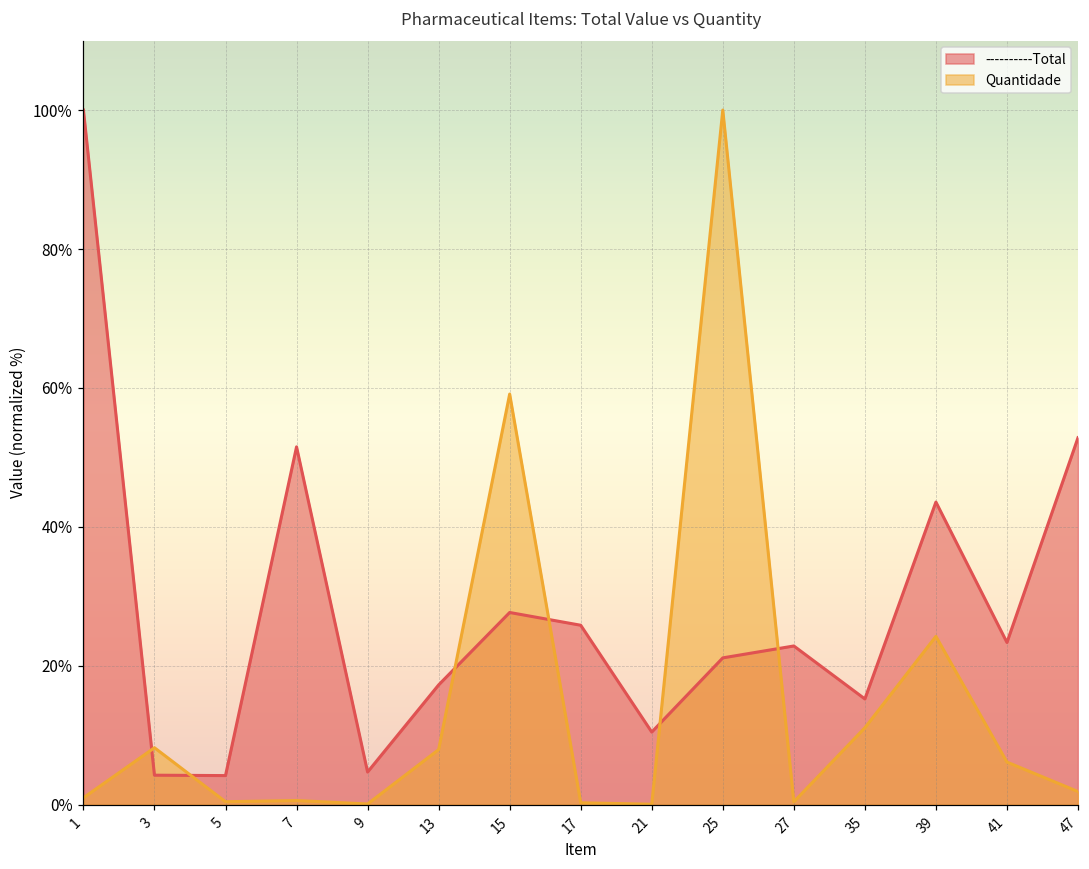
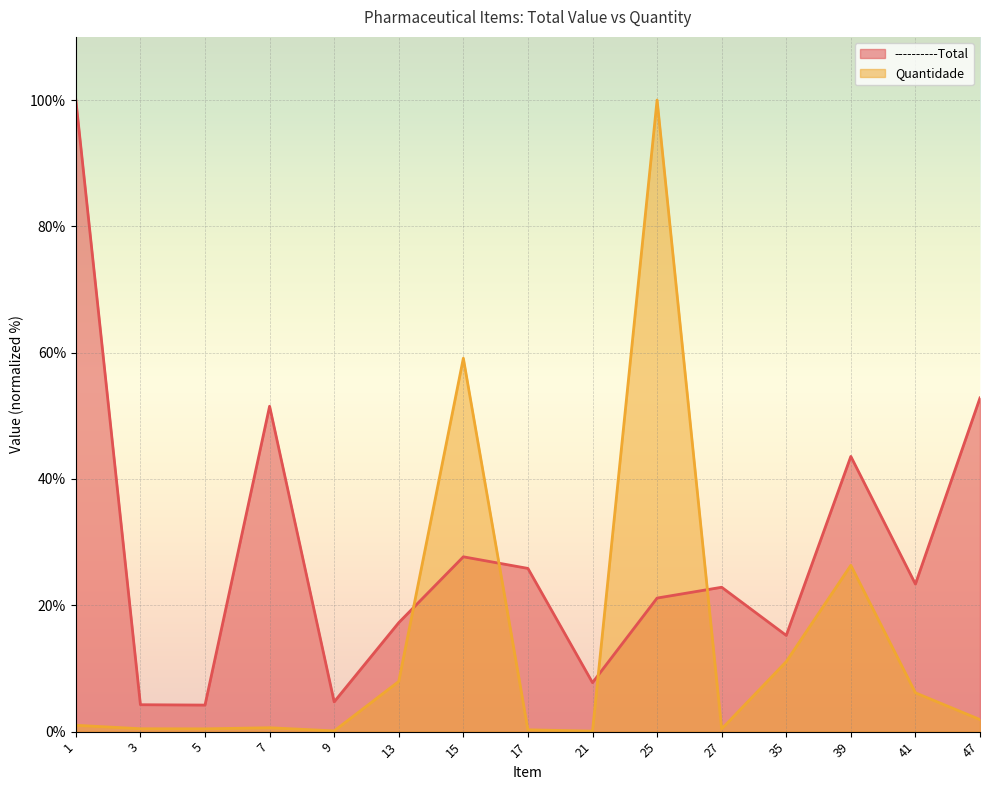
Quantidade, 3: 8% -> 0%
----------Total, 21: 10% -> 8%
Quantidade, 39: 24% -> 26%
